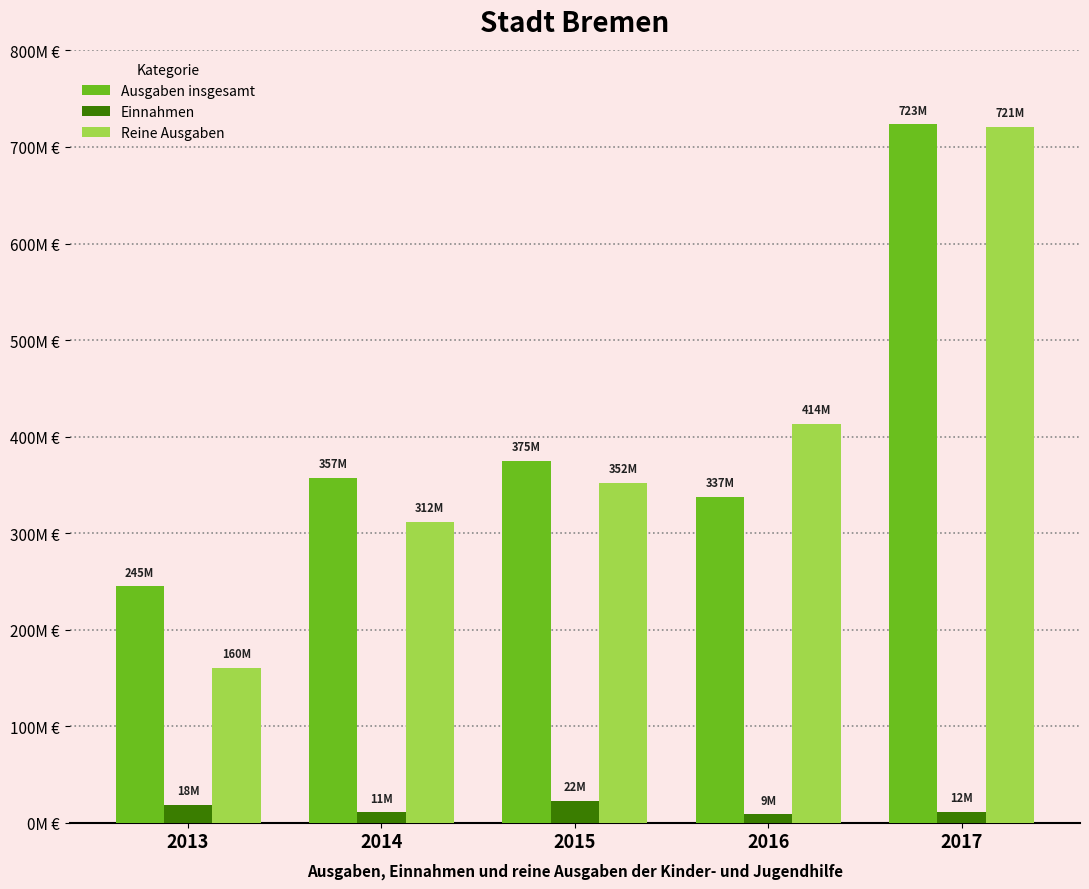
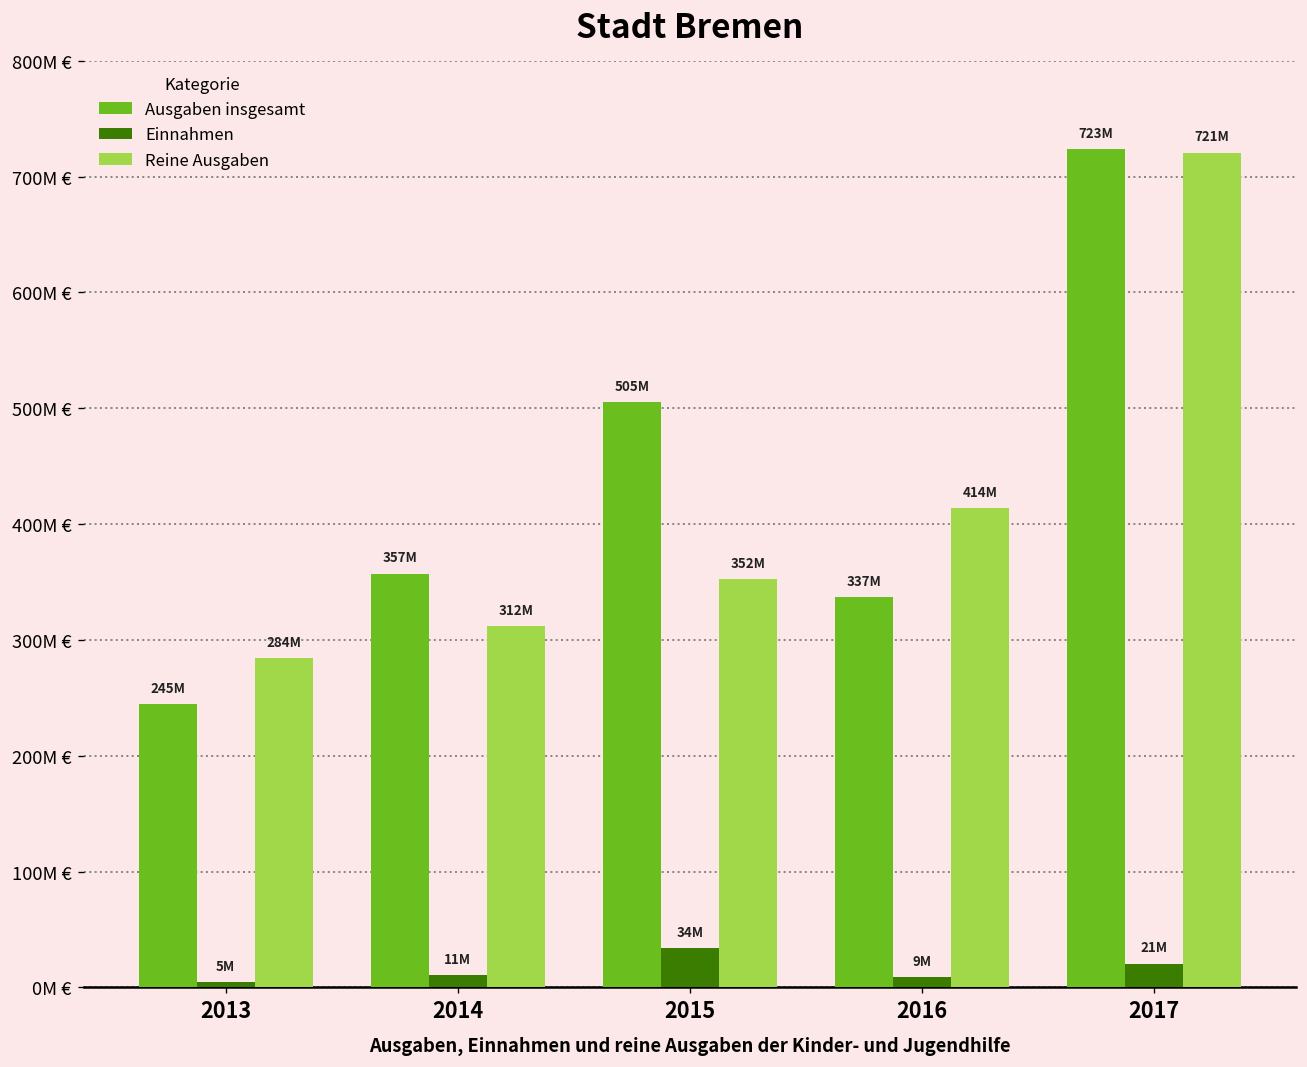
Einnahmen, 2013: 18M -> 5M
Reine Ausgaben, 2013: 160M -> 284M
Ausgaben insgesamt, 2015: 375M -> 505M
Einnahmen, 2015: 22M -> 34M
Einnahmen, 2017: 12M -> 21M
